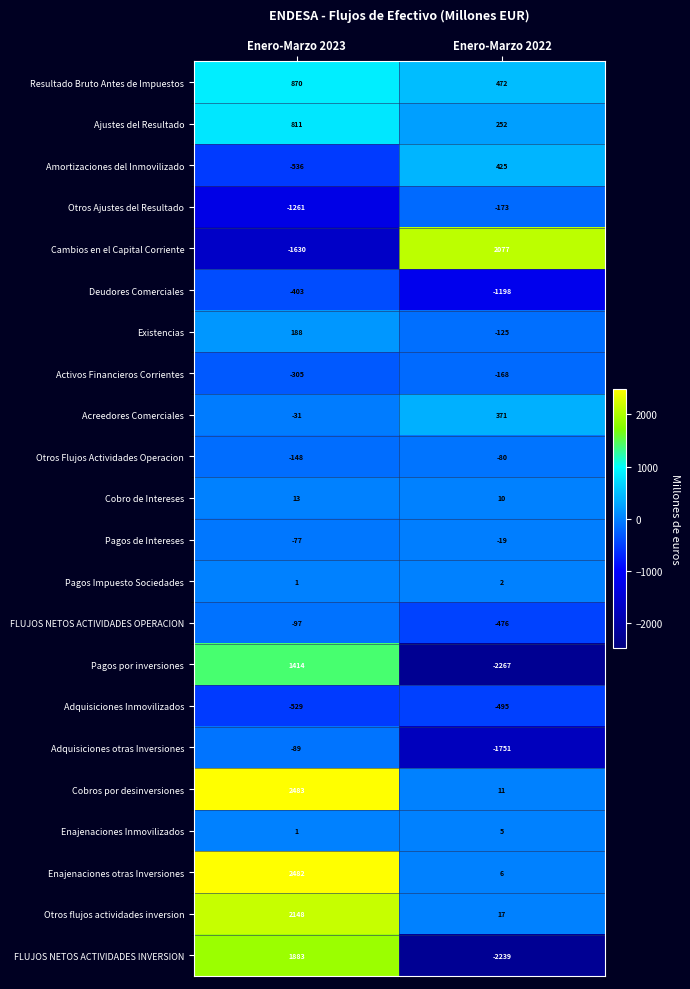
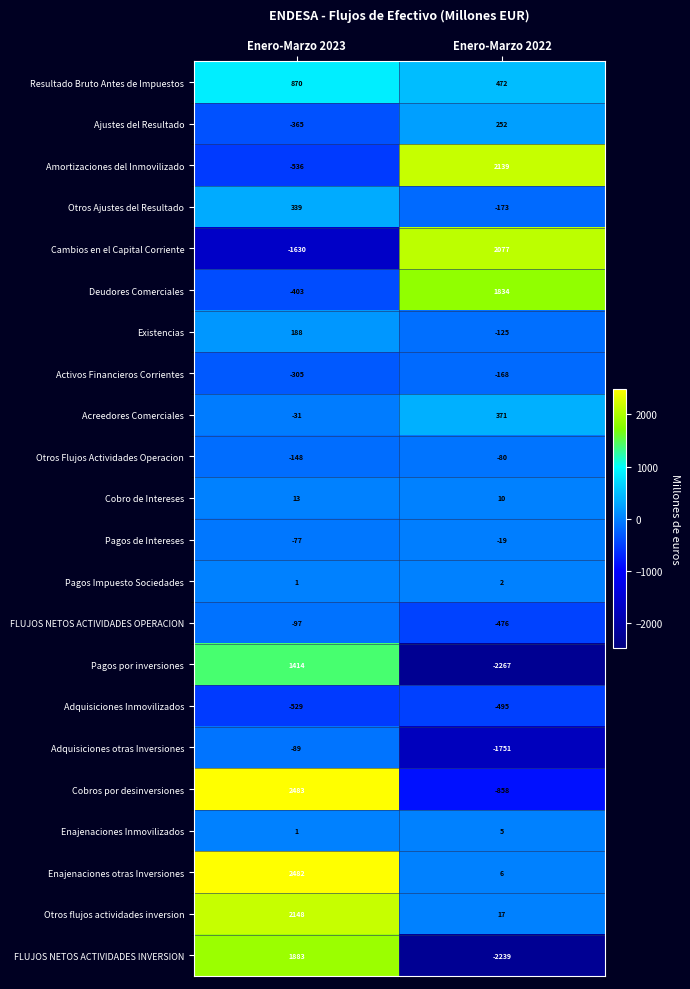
Ajustes del Resultado, Enero-Marzo 2023: 811 -> -365
Amortizaciones del Inmovilizado, Enero-Marzo 2022: 425 -> 2139
Otros Ajustes del Resultado, Enero-Marzo 2023: -1261 -> 339
Deudores Comerciales, Enero-Marzo 2022: -1198 -> 1834
Cobros por desinversiones, Enero-Marzo 2022: 11 -> -858
